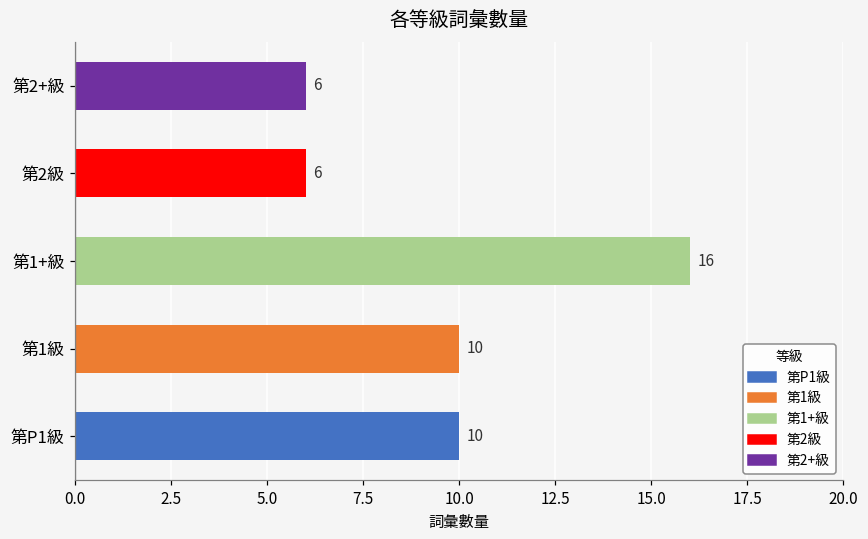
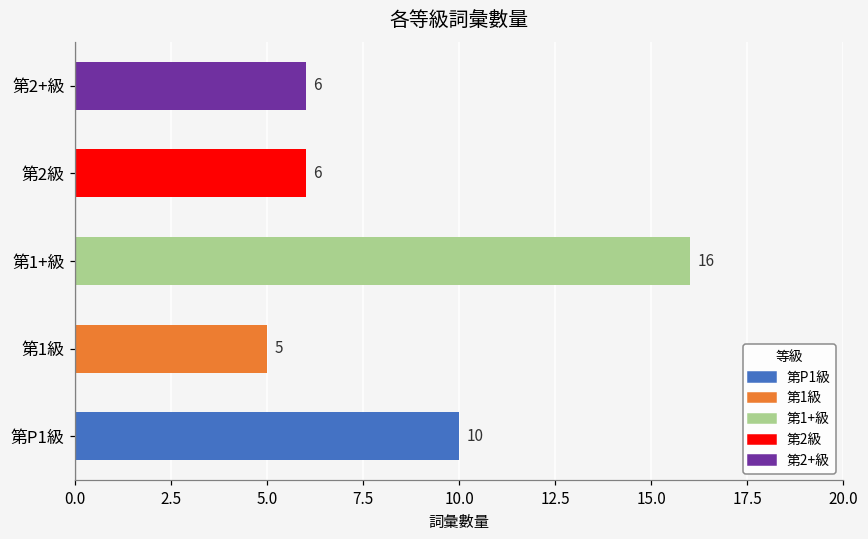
第1級, 第1級: 10 -> 5
